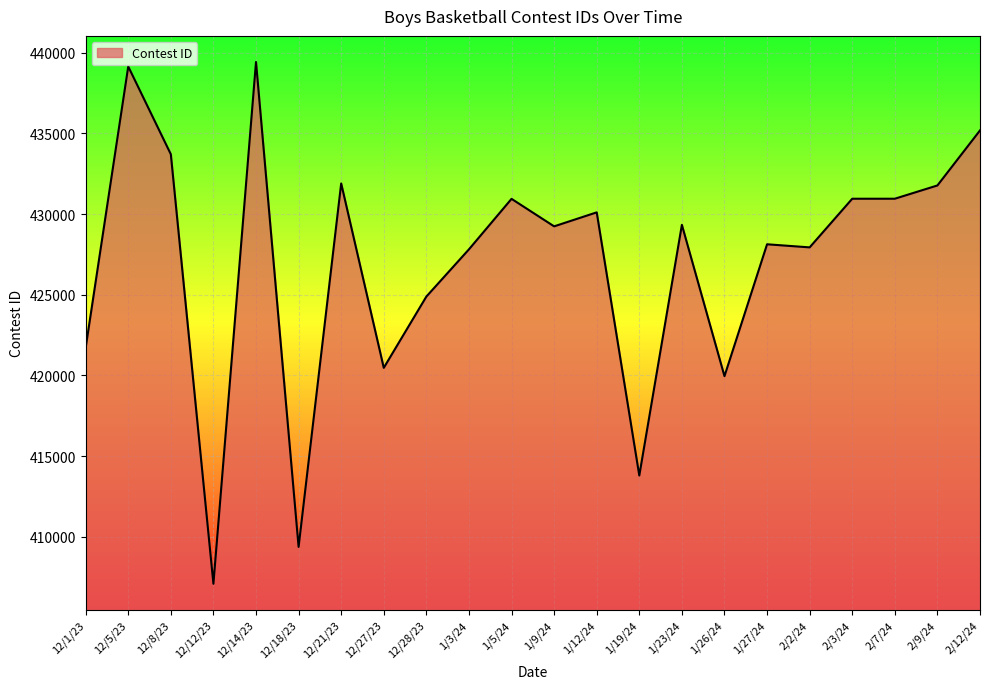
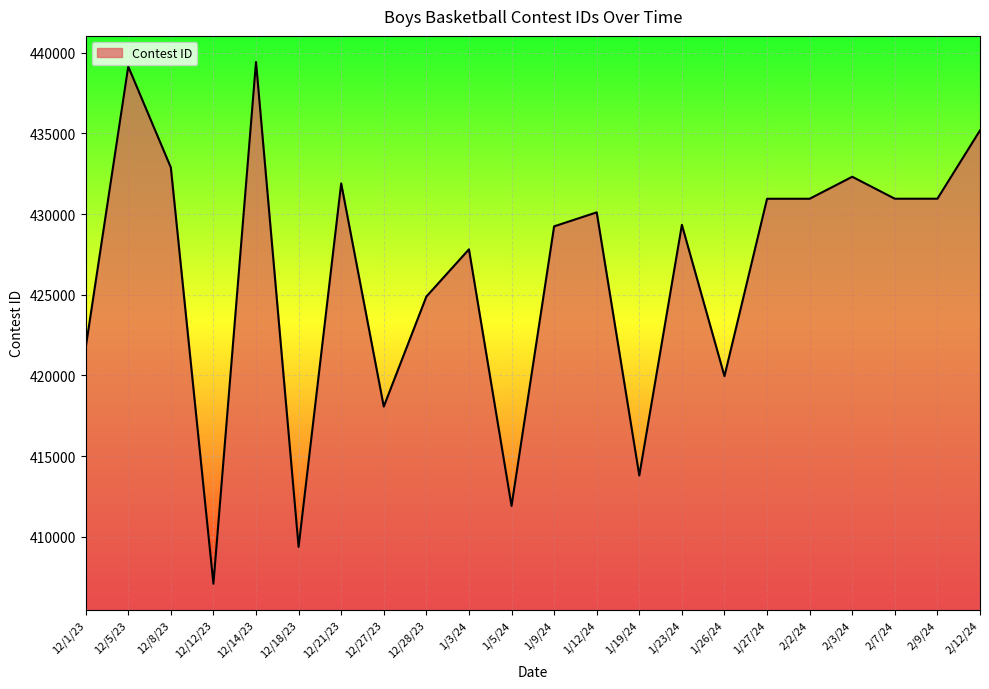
12/8/23: 433700 -> 432900
12/27/23: 420500 -> 418100
1/5/24: 430900 -> 411900
1/27/24: 428100 -> 430900
2/2/24: 427900 -> 430900
2/3/24: 431000 -> 432300
2/9/24: 431800 -> 431000
